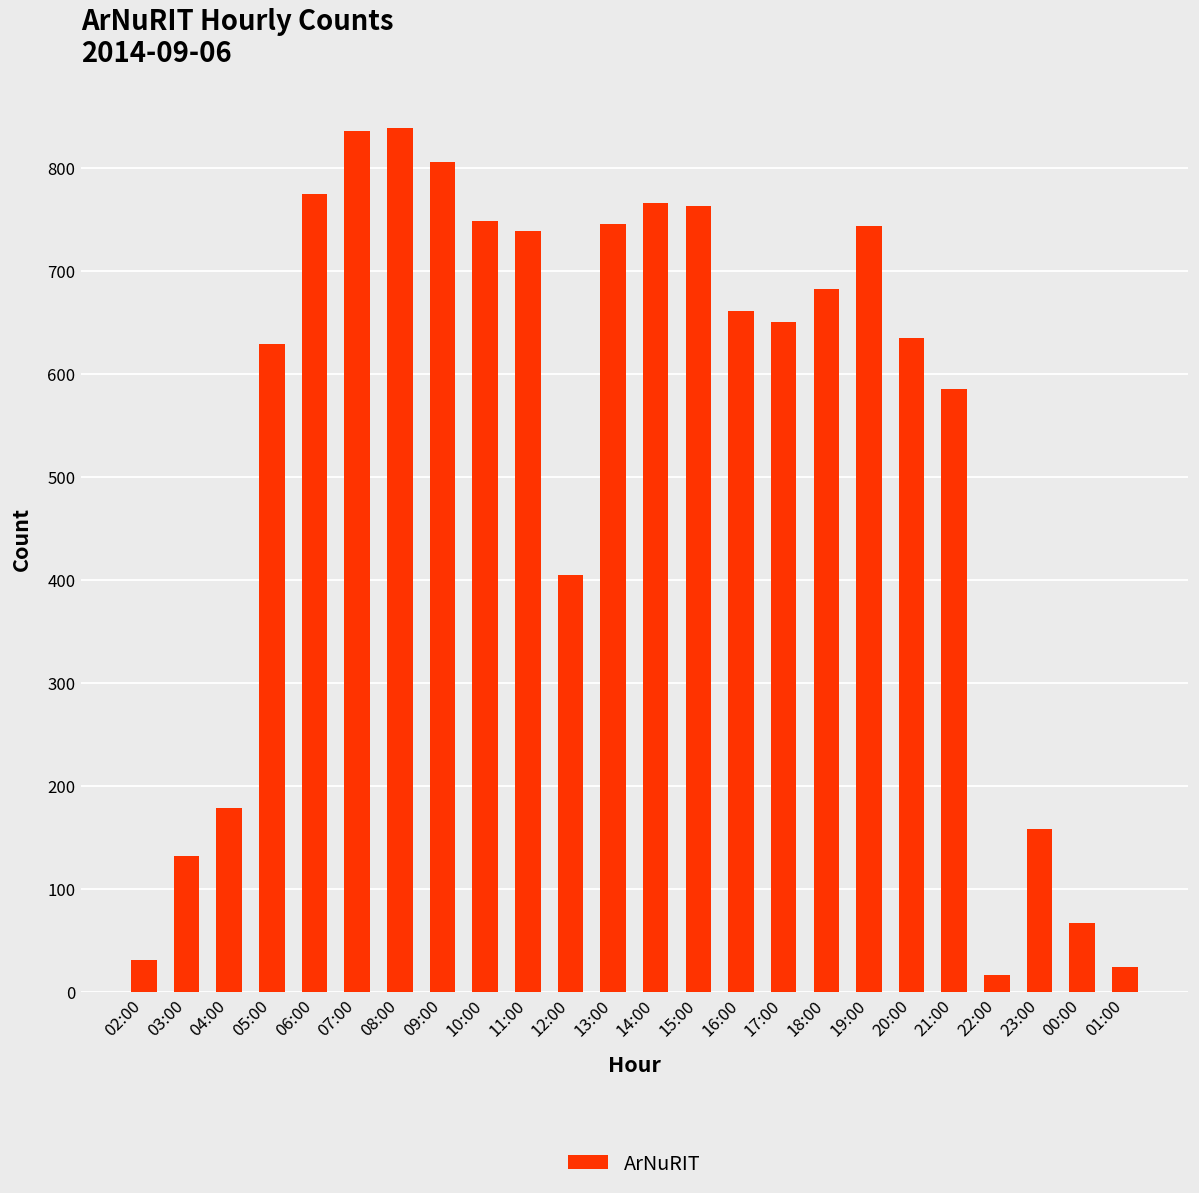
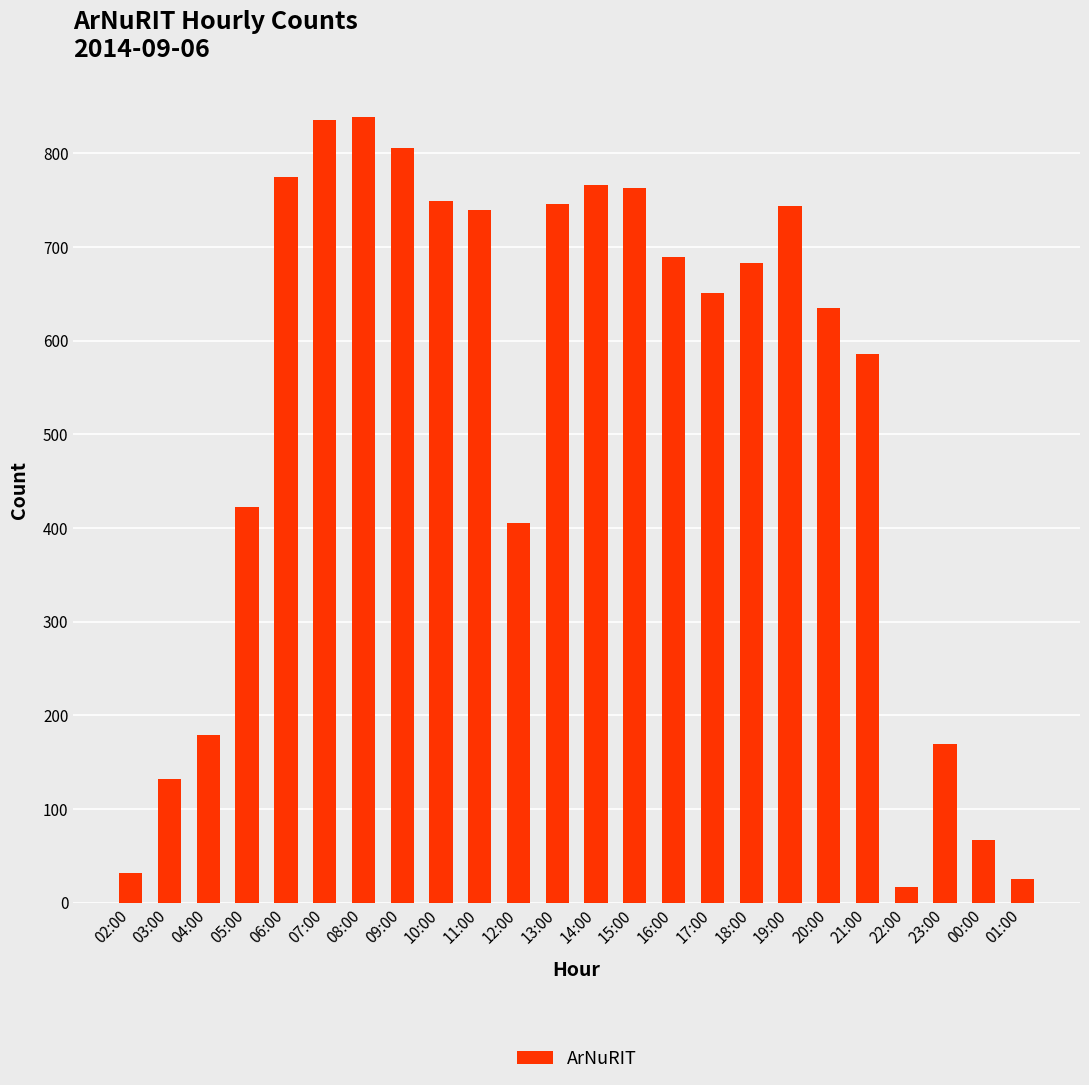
05:00: 630 -> 420
16:00: 660 -> 690
23:00: 160 -> 170
